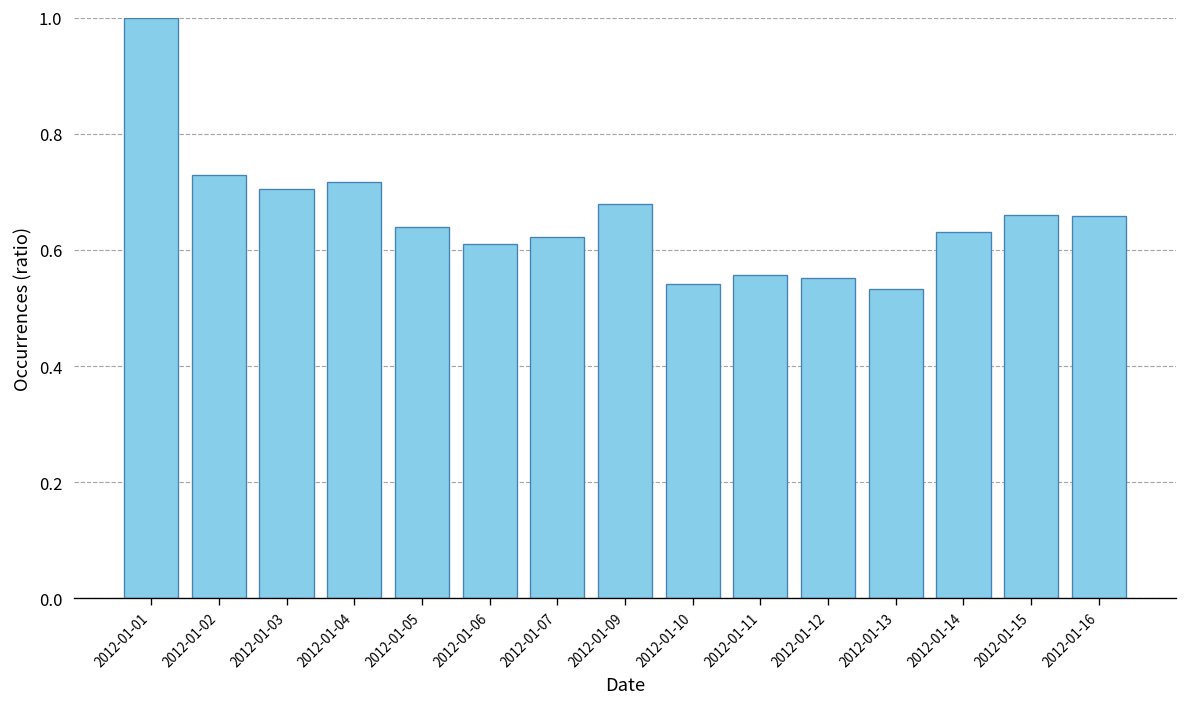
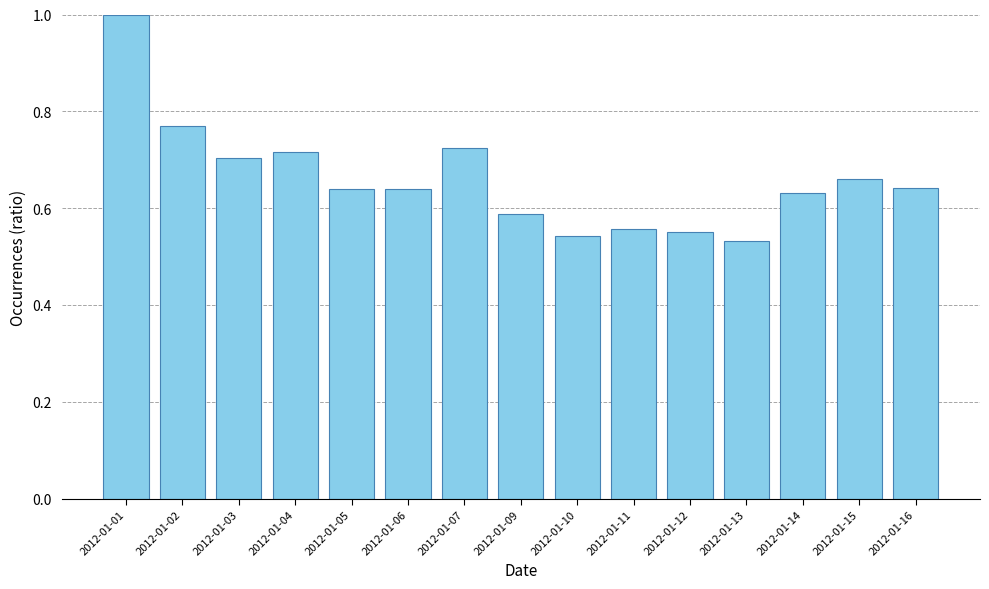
2012-01-02: 0.73 -> 0.77
2012-01-06: 0.61 -> 0.64
2012-01-07: 0.62 -> 0.72
2012-01-09: 0.68 -> 0.59
2012-01-16: 0.66 -> 0.64
